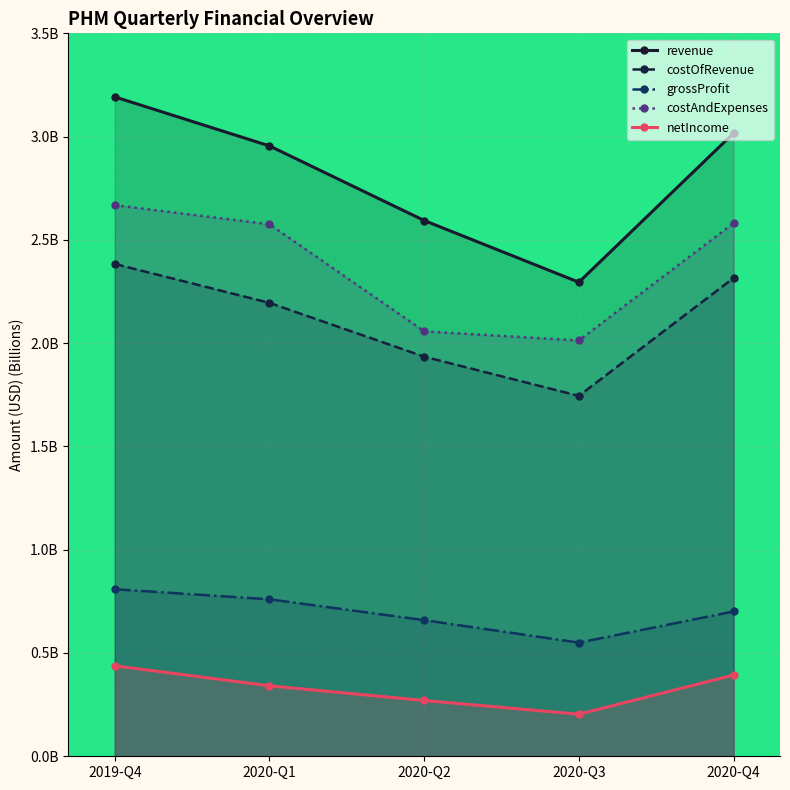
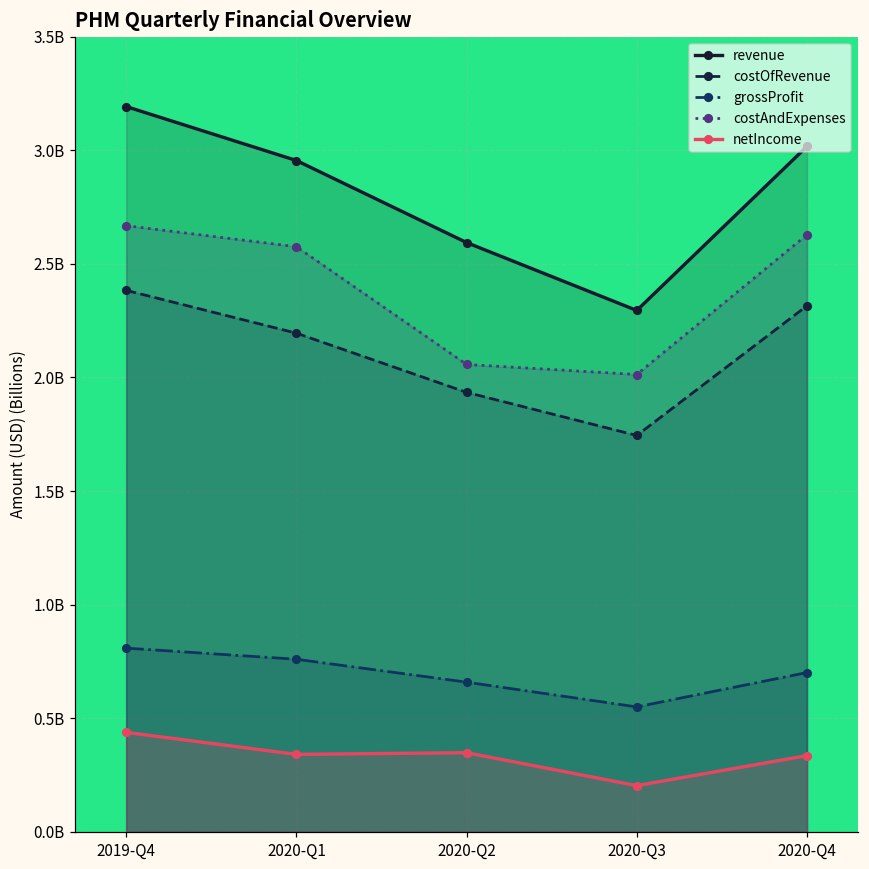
netIncome, 2020-Q2: 270000000 -> 350000000
costAndExpenses, 2020-Q4: 2580000000 -> 2630000000
netIncome, 2020-Q4: 390000000 -> 340000000
